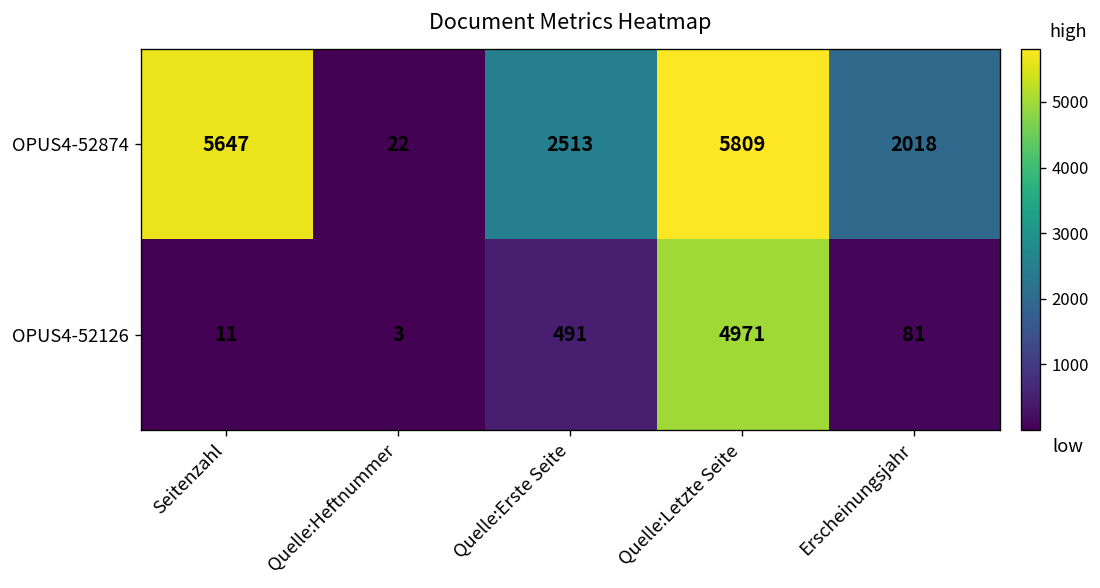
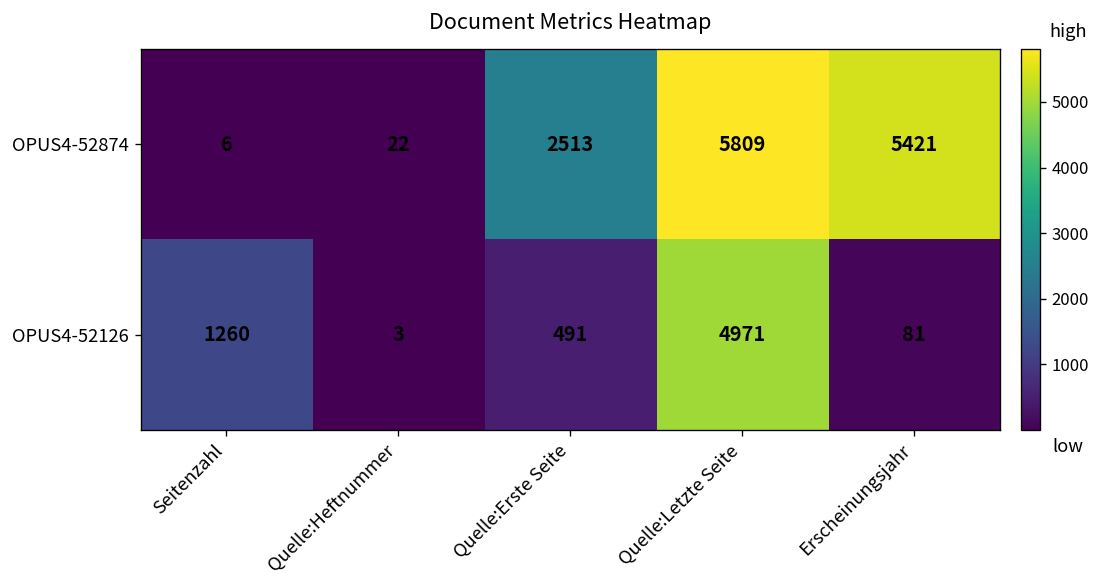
OPUS4-52874, Seitenzahl: 5647 -> 6
OPUS4-52874, Erscheinungsjahr: 2018 -> 5421
OPUS4-52126, Seitenzahl: 11 -> 1260
